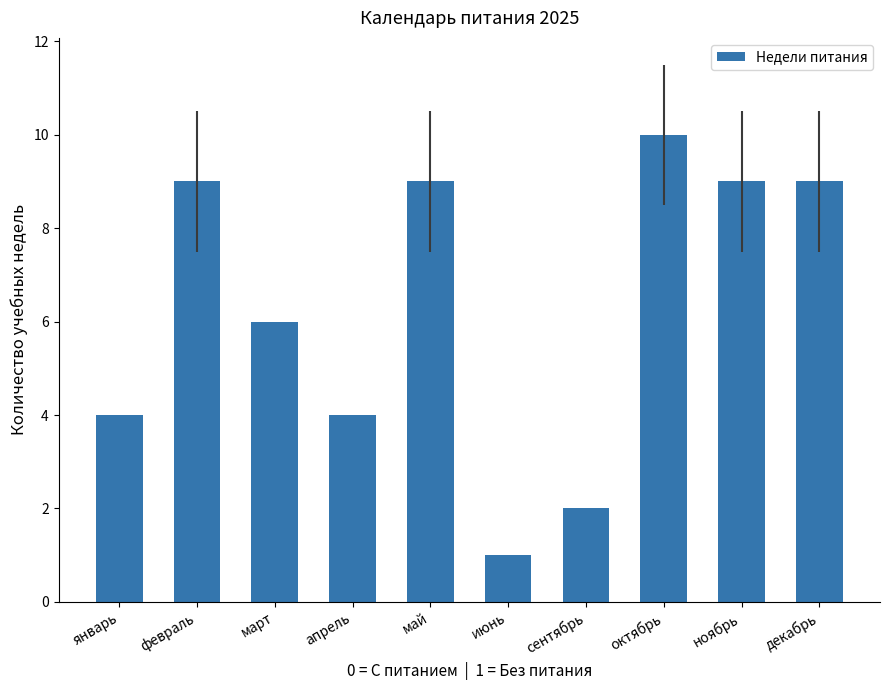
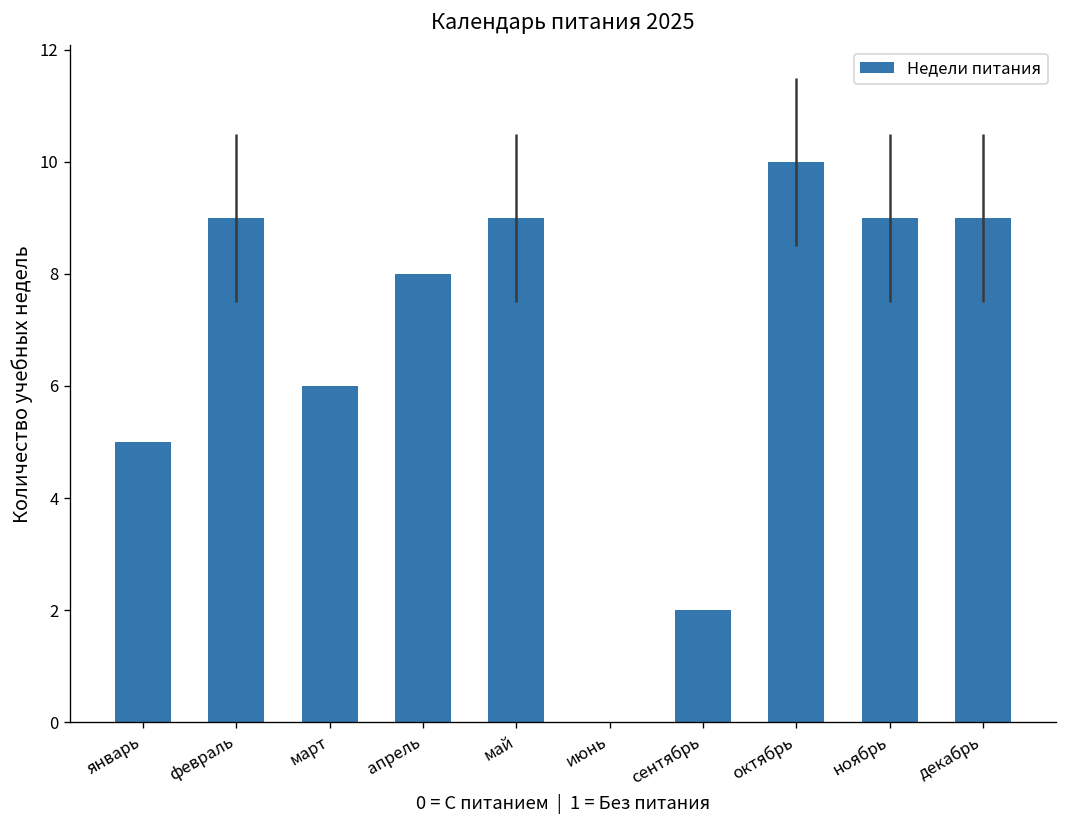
январь: 4 -> 5
апрель: 4 -> 8
июнь: 1 -> 0
